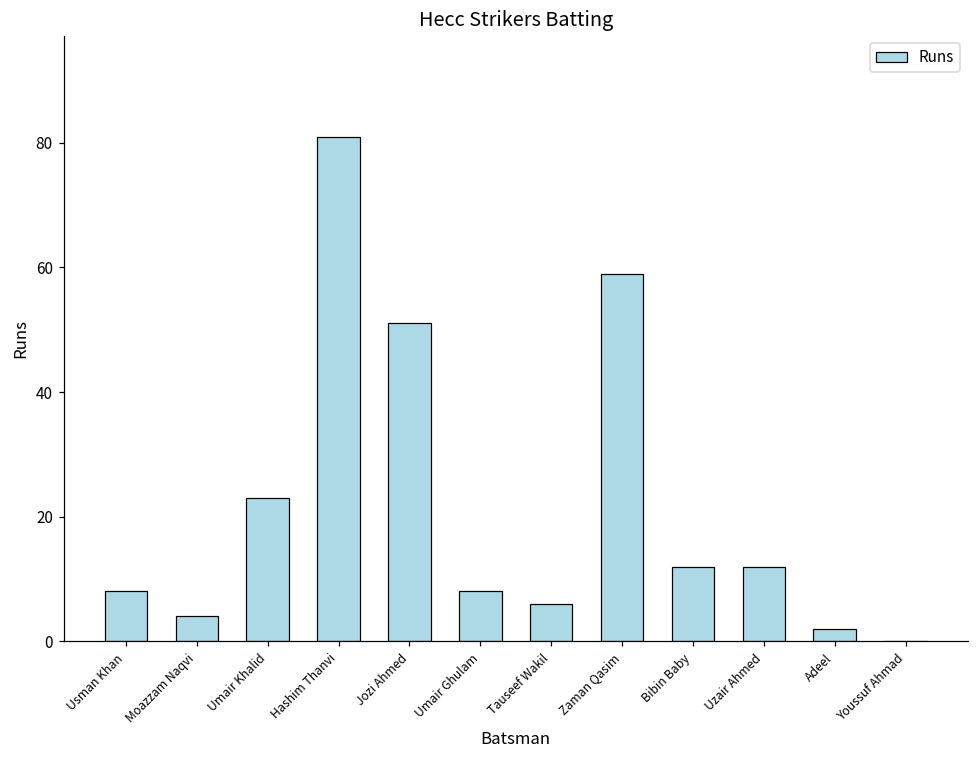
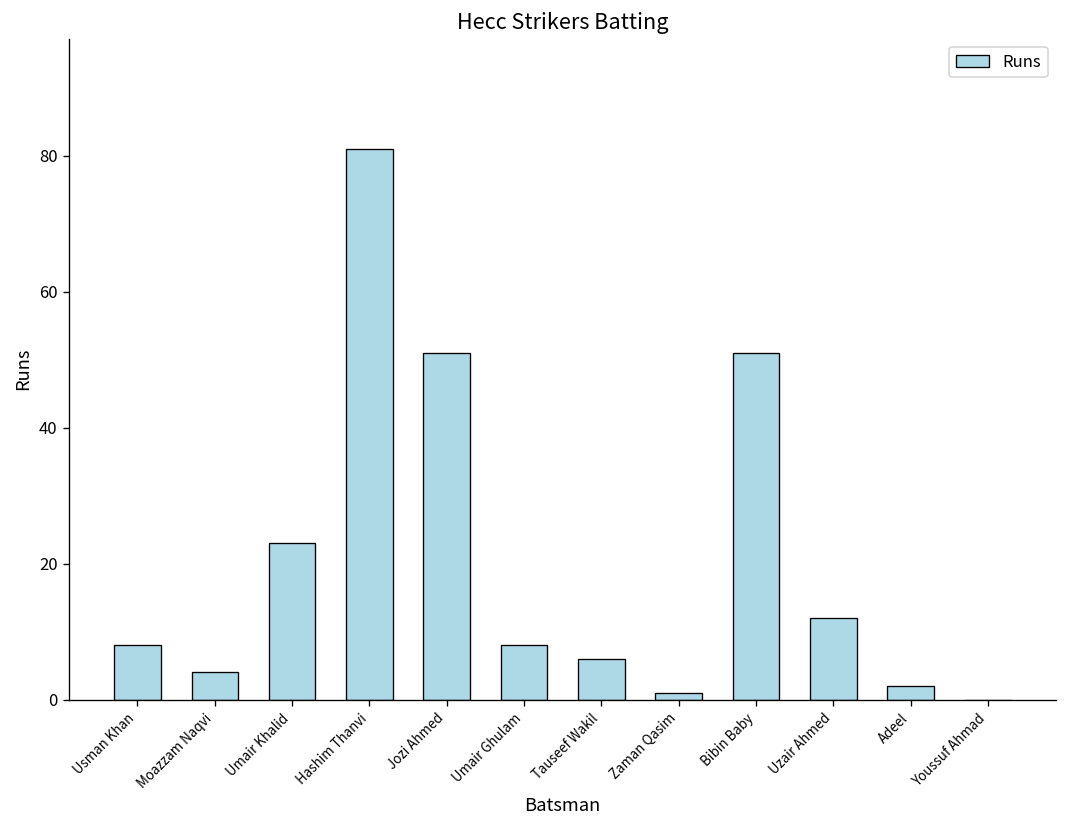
Zaman Qasim: 59 -> 1
Bibin Baby: 12 -> 51
